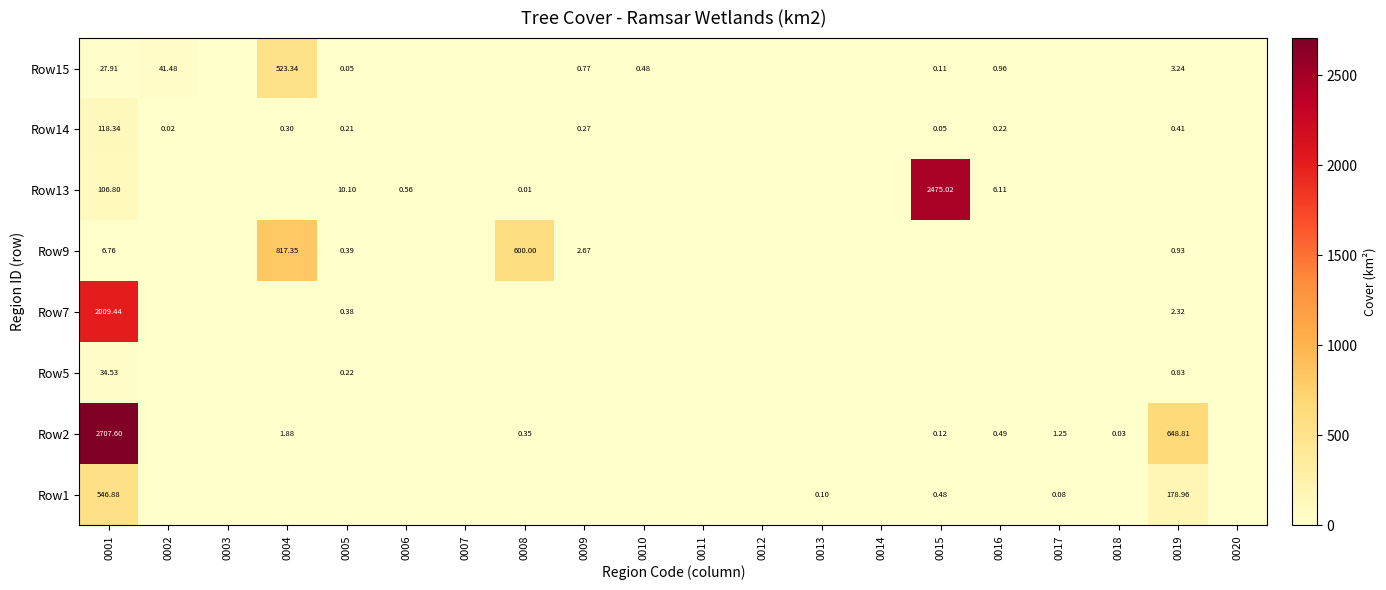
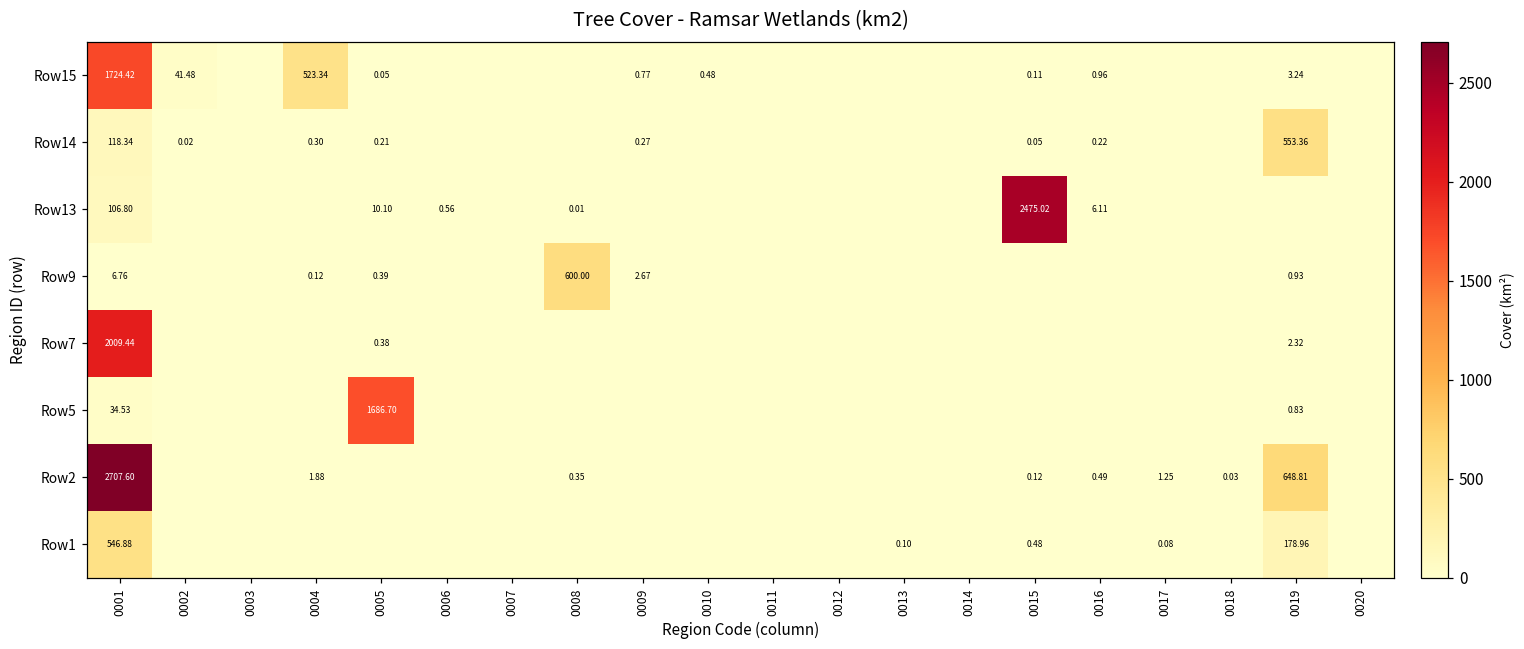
Row15, 0001: 27.91 -> 1724.42
Row14, 0019: 0.41 -> 553.36
Row9, 0004: 817.35 -> 0.12
Row5, 0005: 0.22 -> 1686.70
